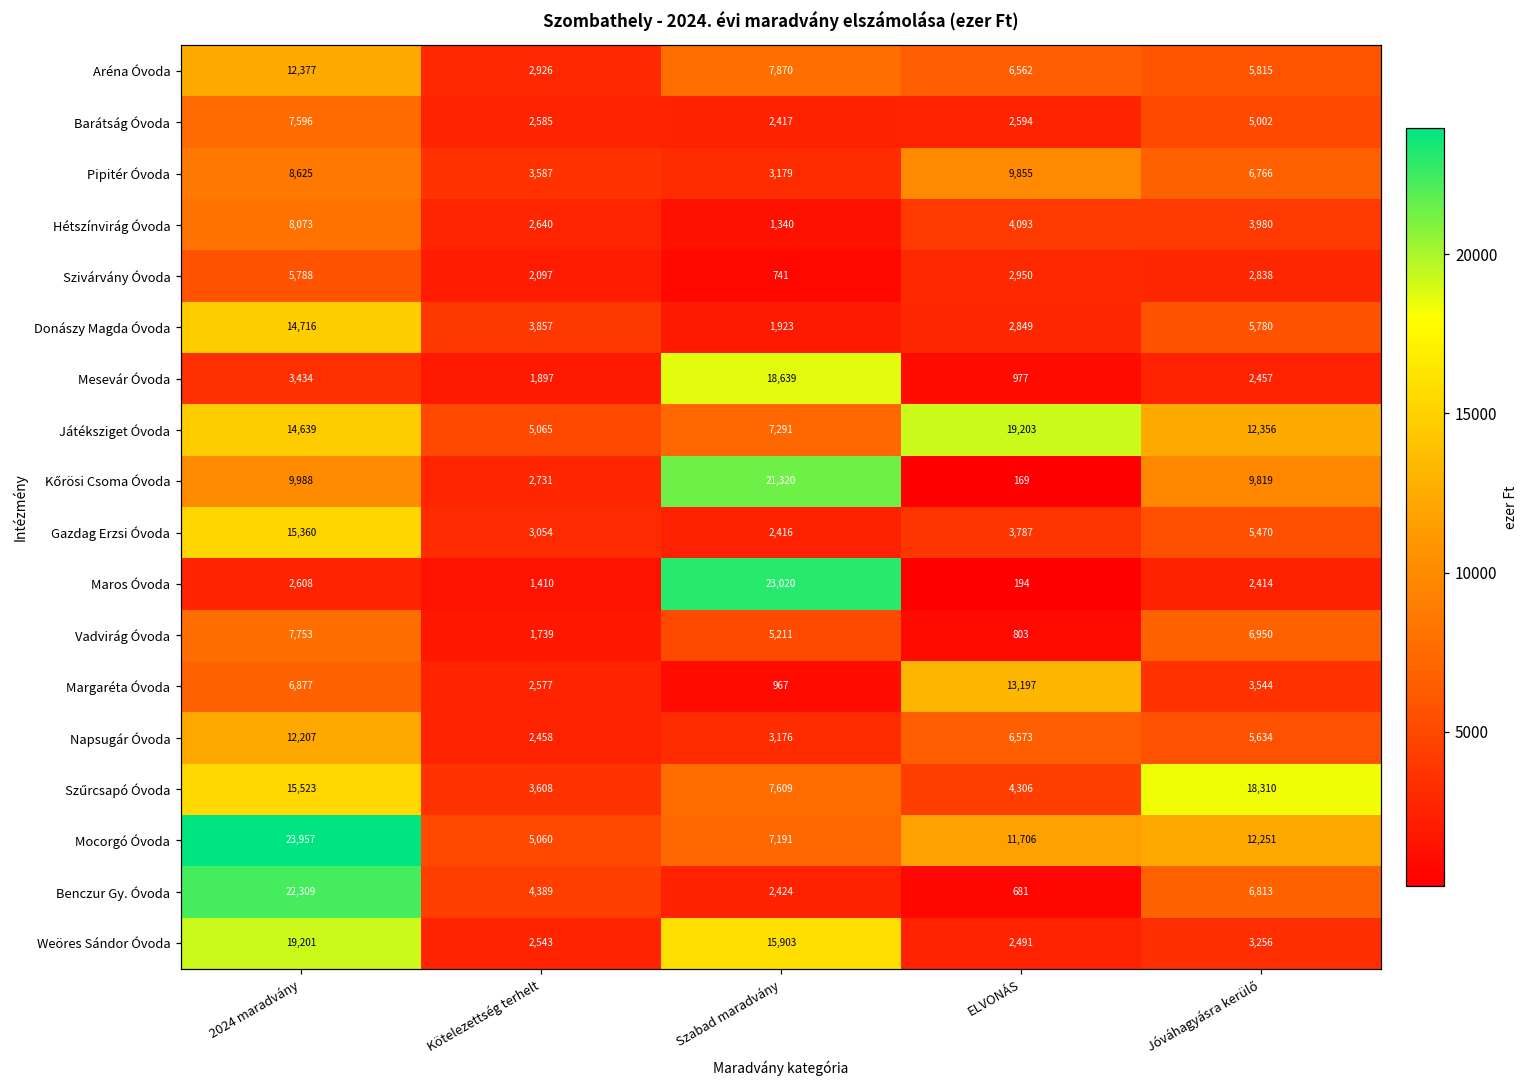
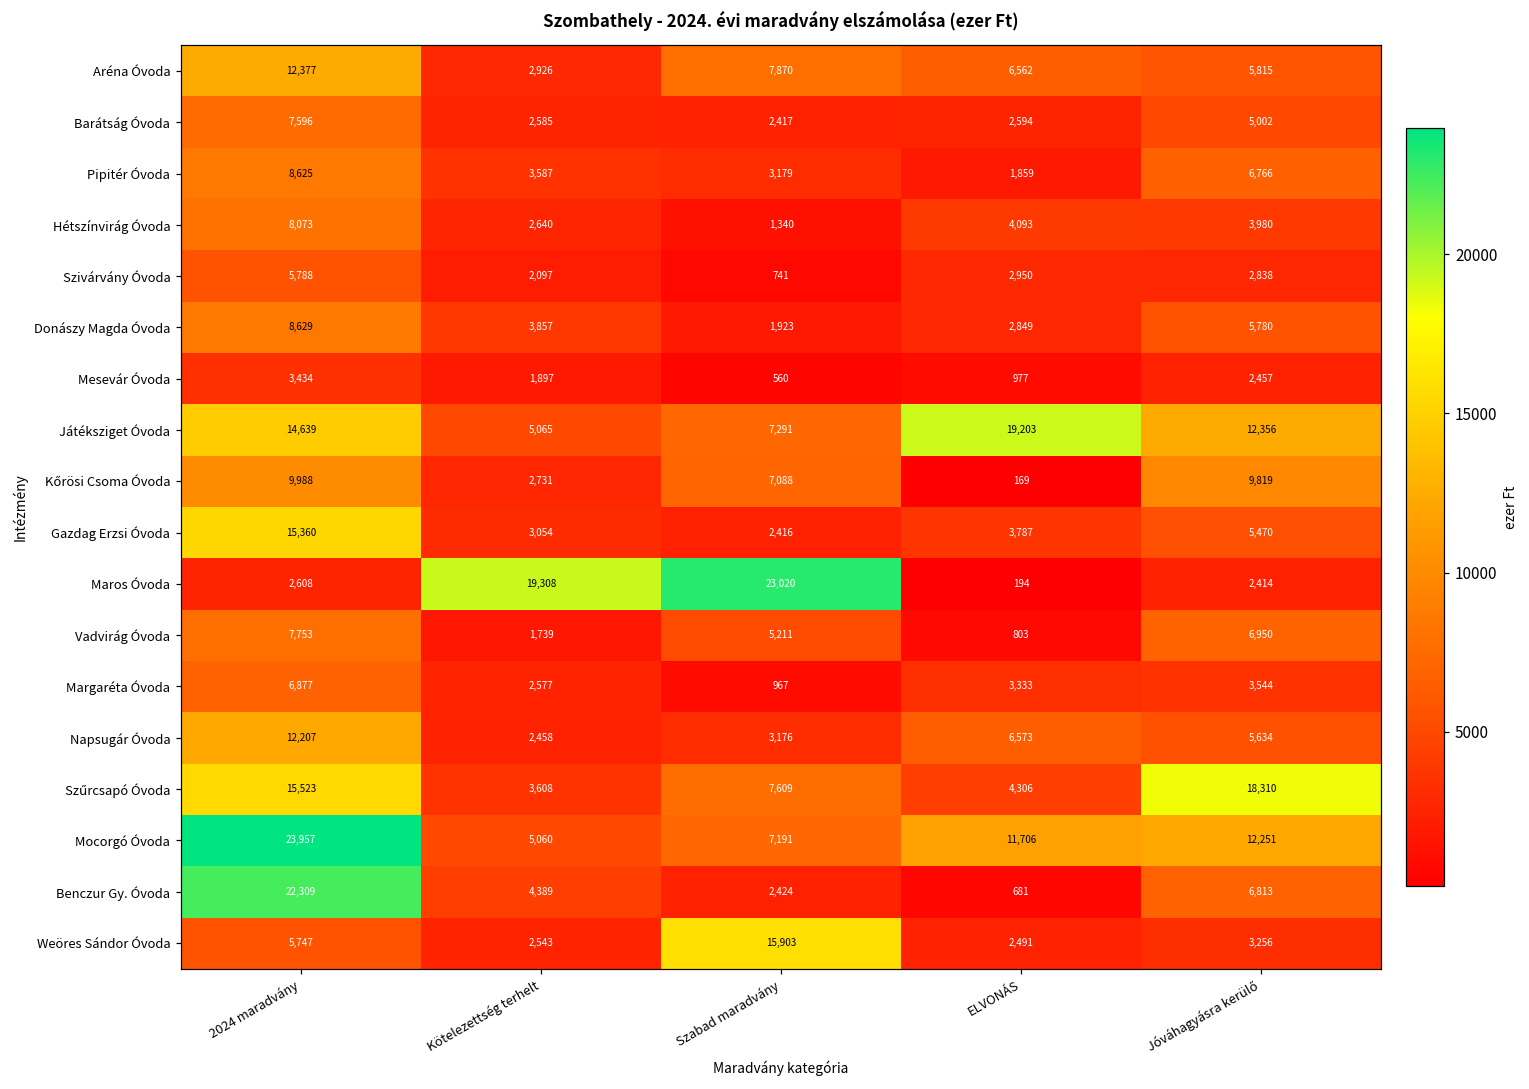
Pipitér Óvoda, ELVONÁS: 9,855 -> 1,859
Donászy Magda Óvoda, 2024 maradvány: 14,716 -> 8,629
Mesevár Óvoda, Szabad maradvány: 18,639 -> 560
Kőrösi Csoma Óvoda, Szabad maradvány: 21,320 -> 7,088
Maros Óvoda, Kötelezettség terhelt: 1,410 -> 19,308
Margaréta Óvoda, ELVONÁS: 13,197 -> 3,333
Weöres Sándor Óvoda, 2024 maradvány: 19,201 -> 5,747
